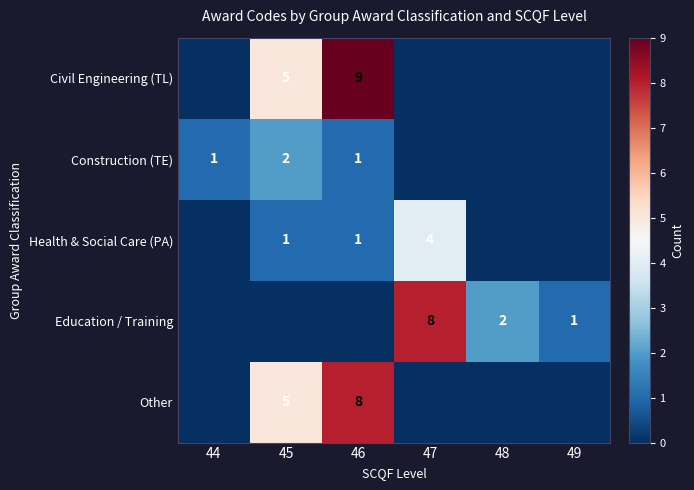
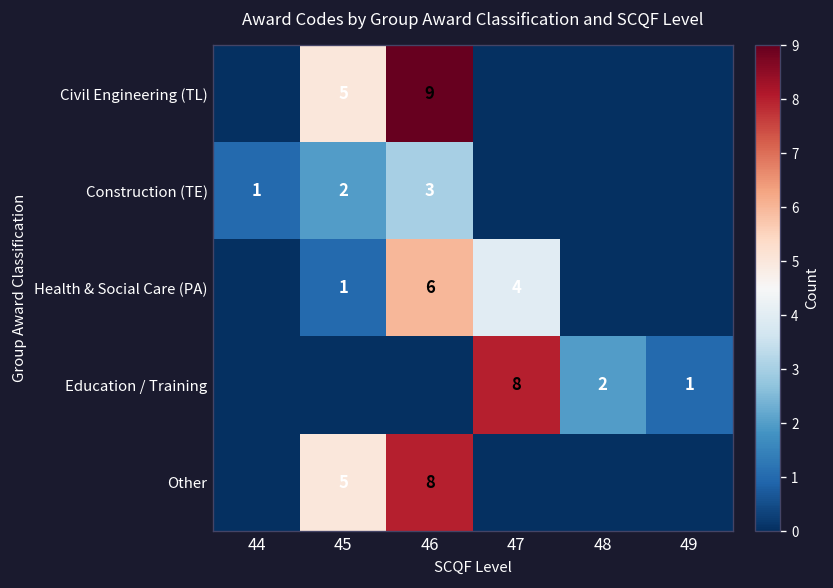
Construction (TE), 46: 1 -> 3
Health & Social Care (PA), 46: 1 -> 6
